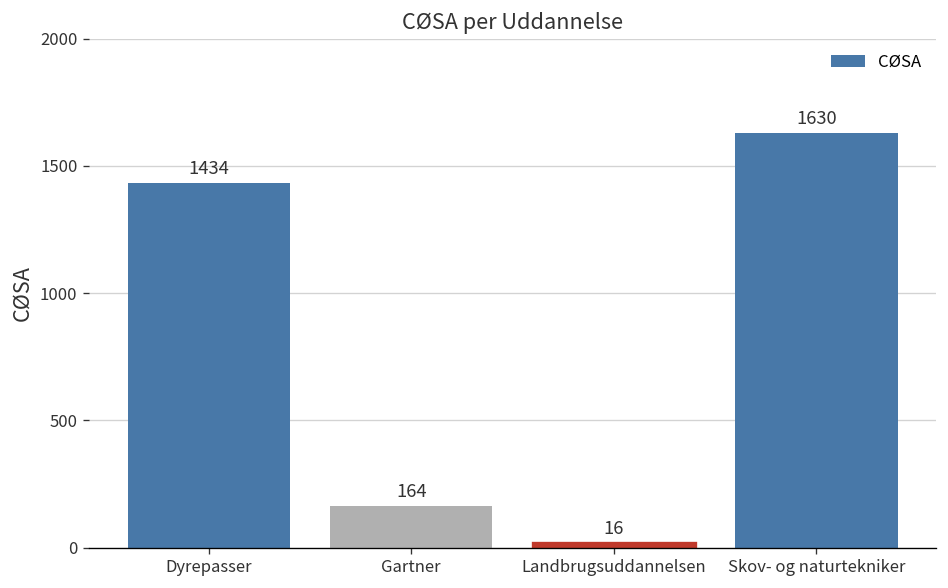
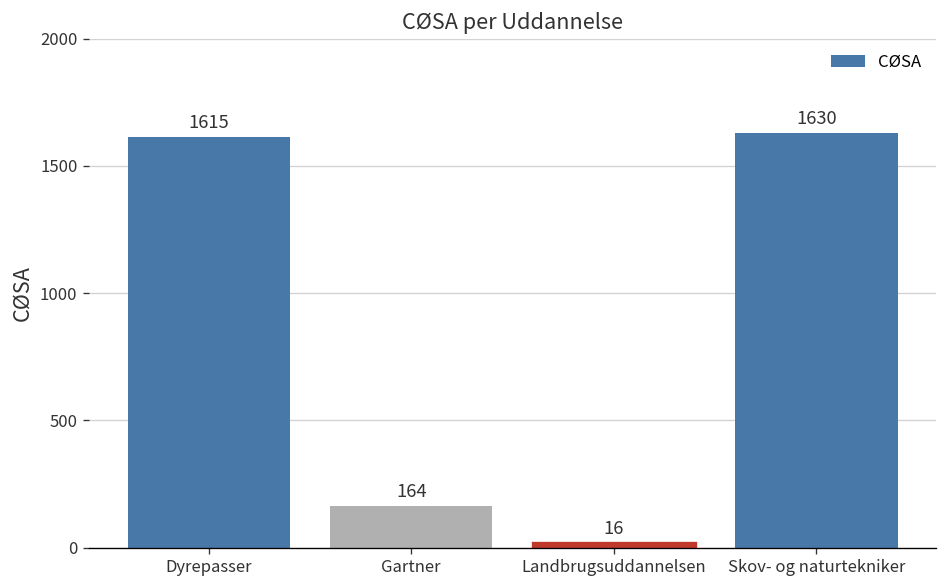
Dyrepasser: 1434 -> 1615
